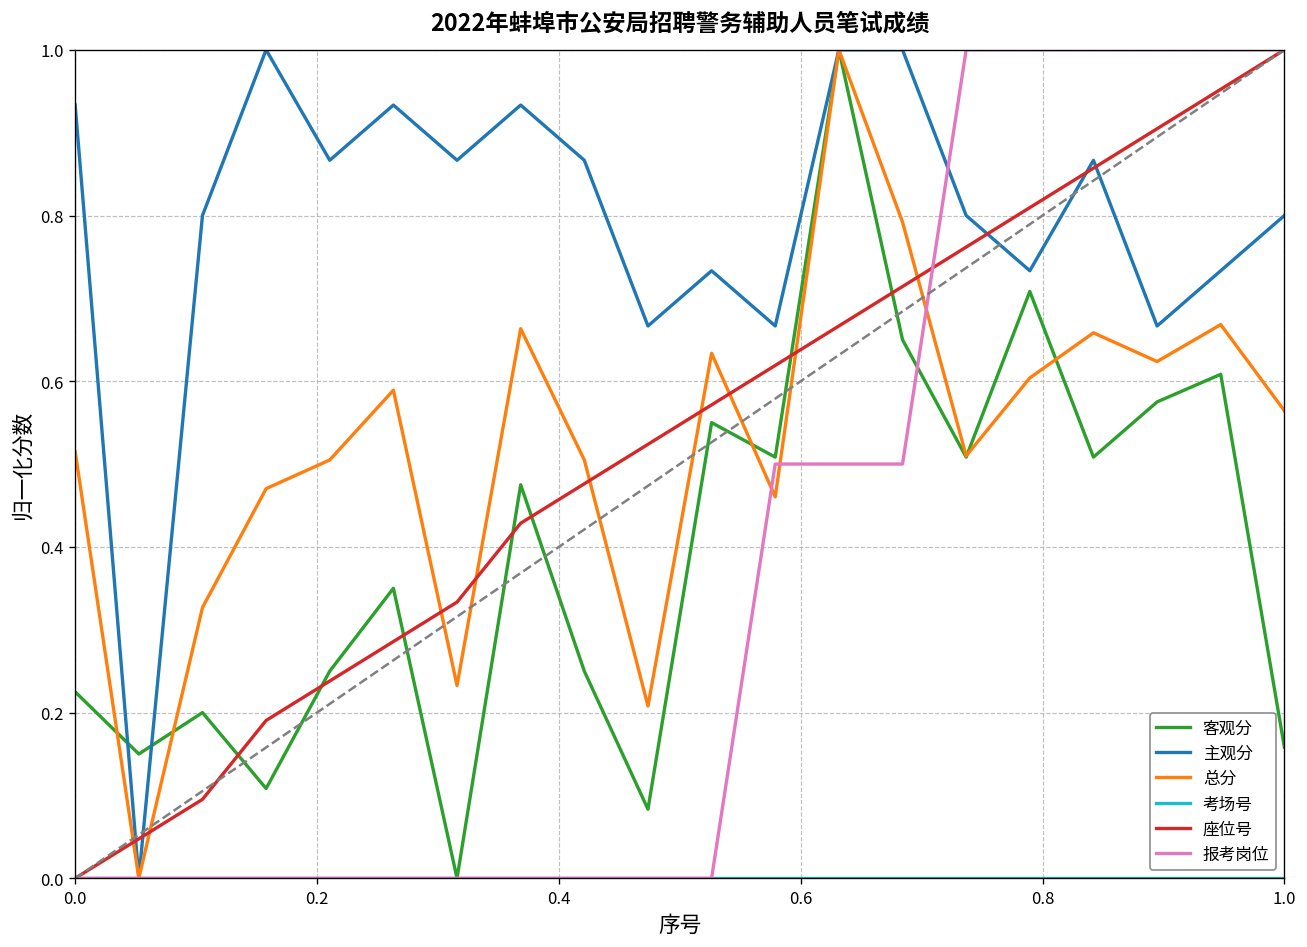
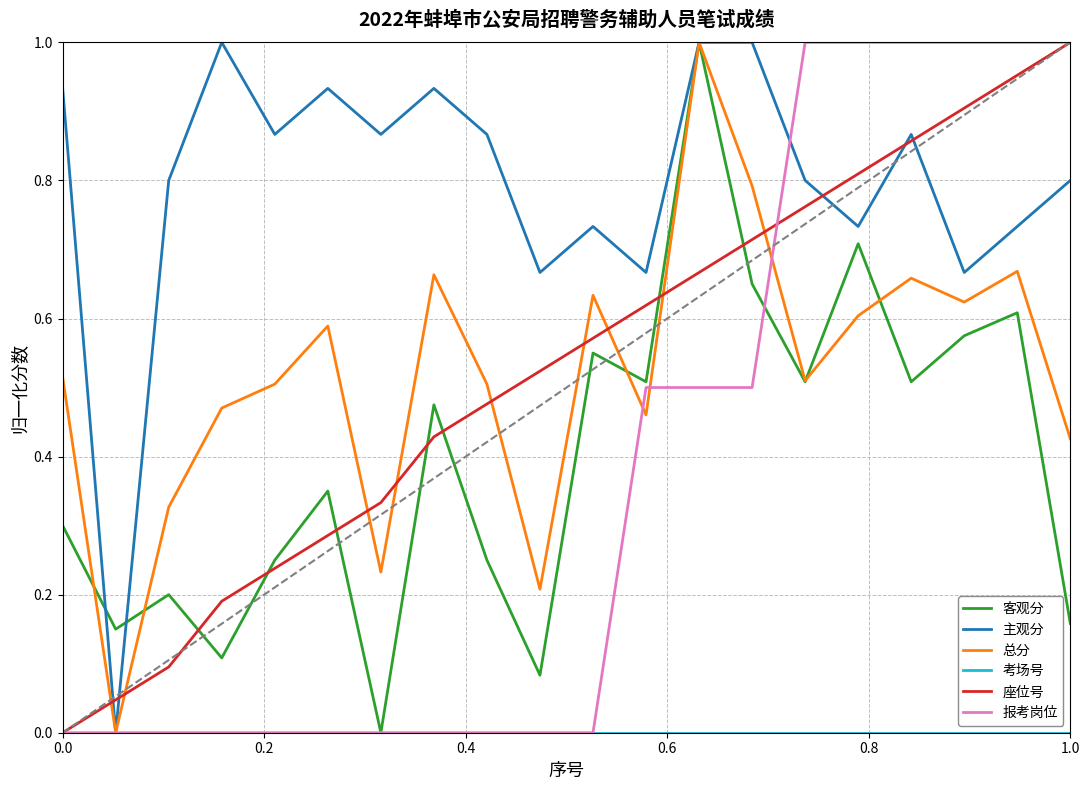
客观分, 0.0: 0.22 -> 0.30
总分, 1.0: 0.56 -> 0.43
